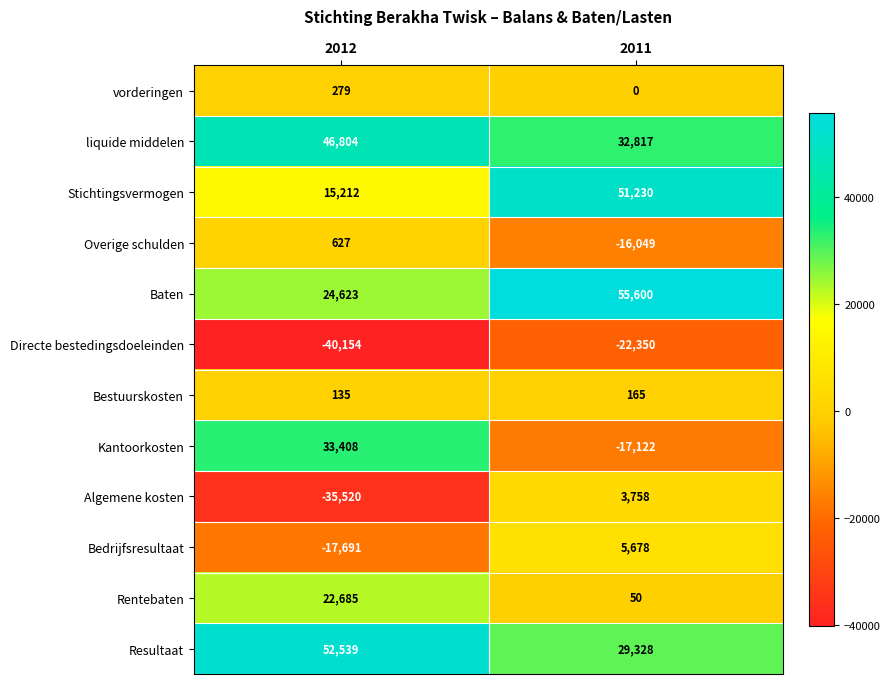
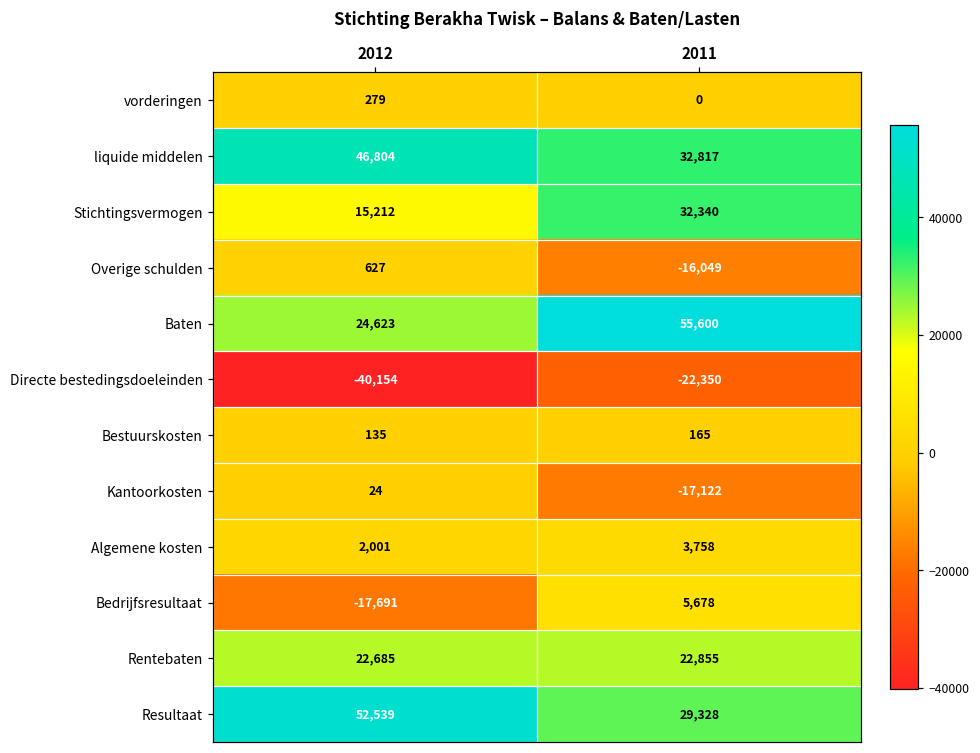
Stichtingsvermogen, 2011: 51,230 -> 32,340
Kantoorkosten, 2012: 33,408 -> 24
Algemene kosten, 2012: -35,520 -> 2,001
Rentebaten, 2011: 50 -> 22,855
